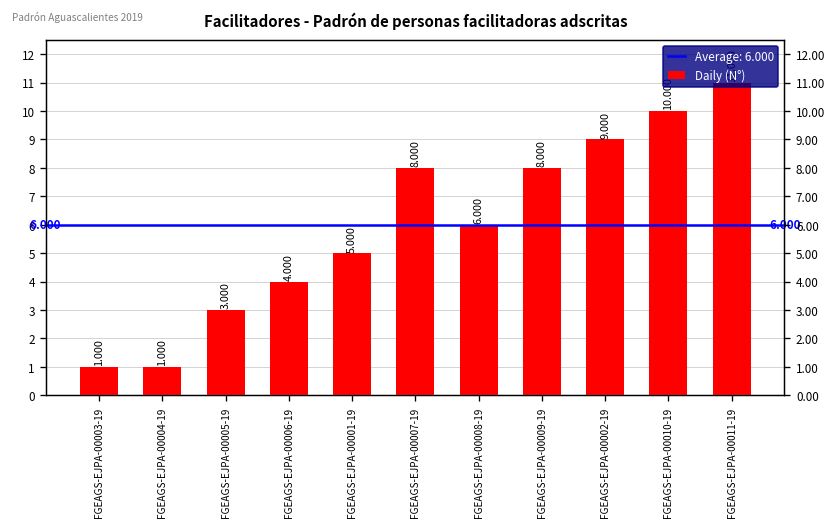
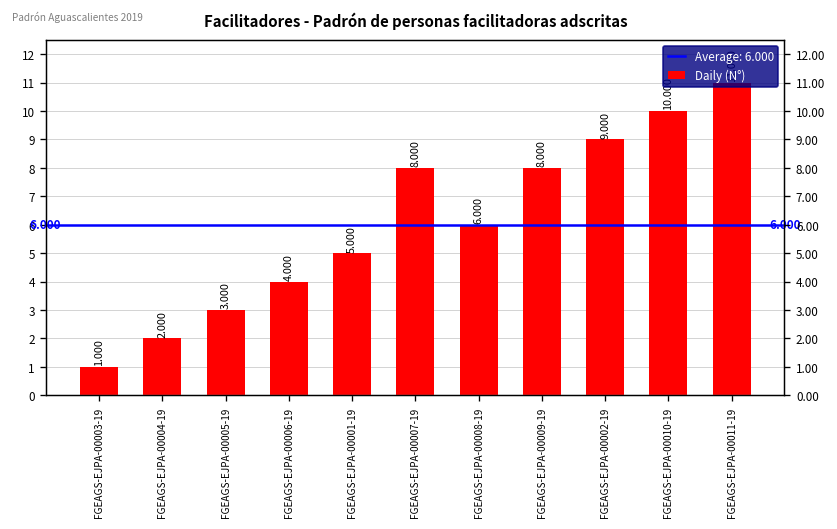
FGEAGS-EJPA-00004-19: 1.000 -> 2.000
